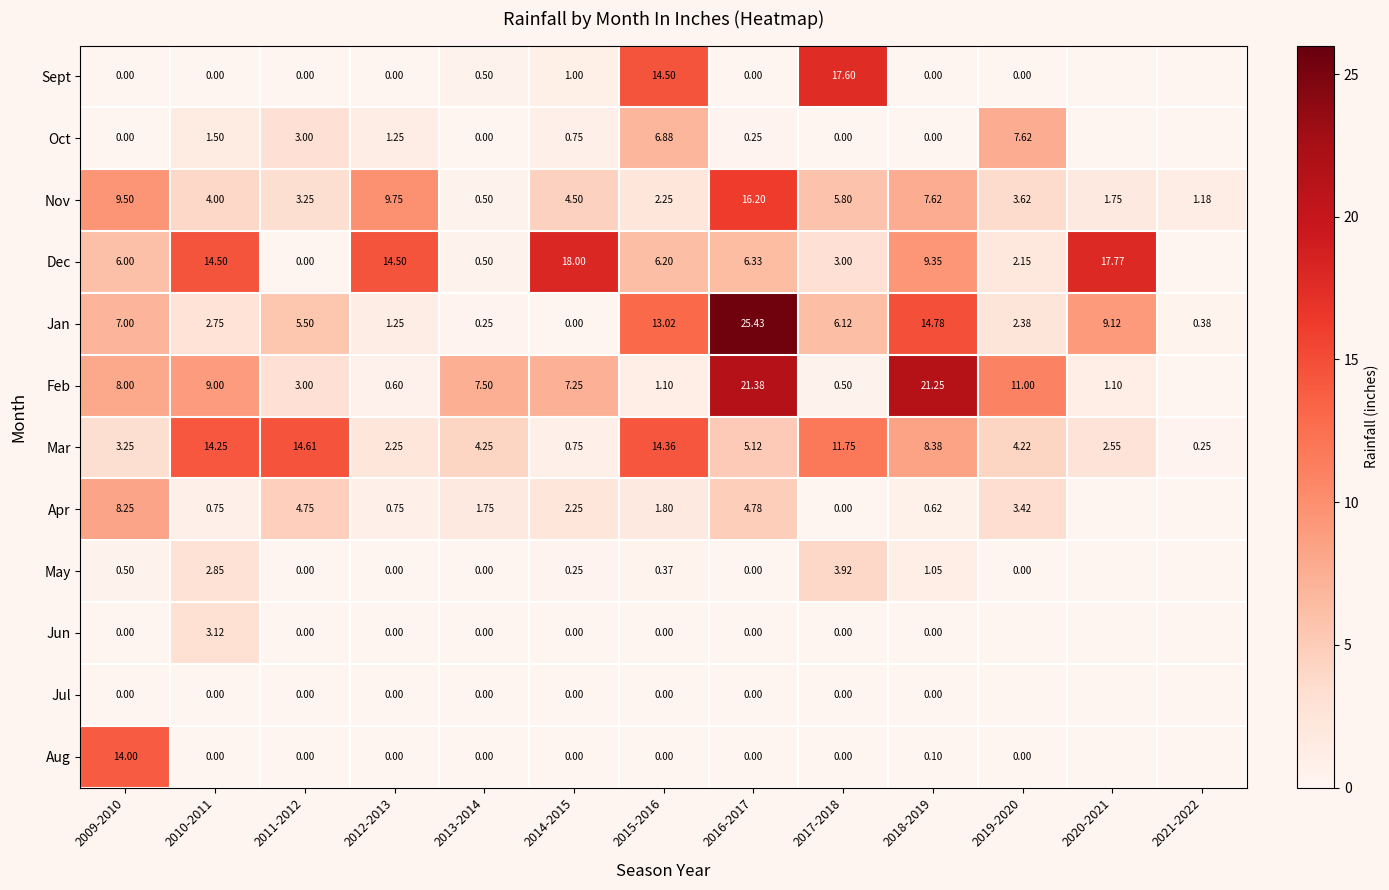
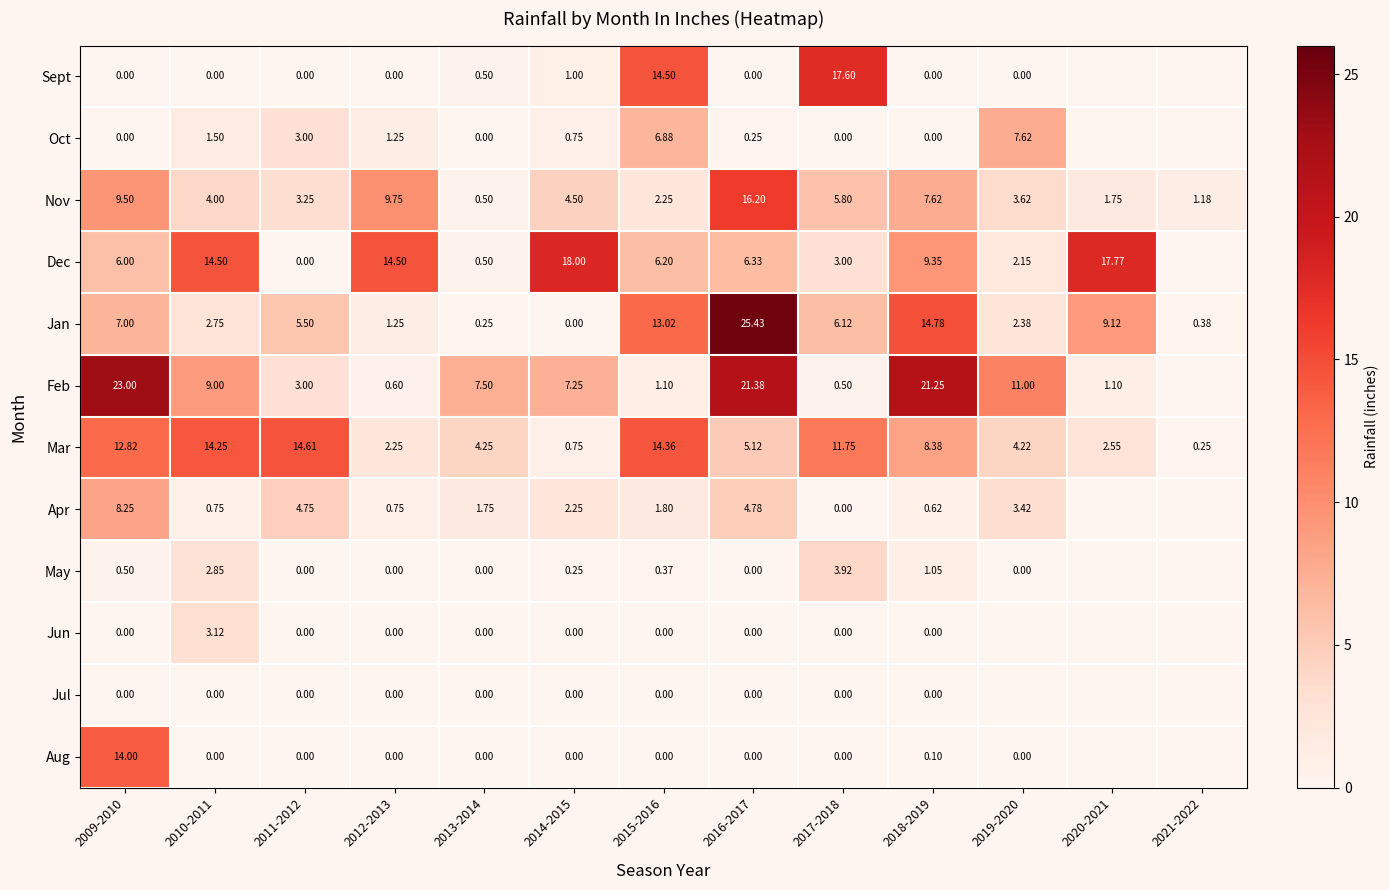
Feb, 2009-2010: 8.00 -> 23.00
Mar, 2009-2010: 3.25 -> 12.82
